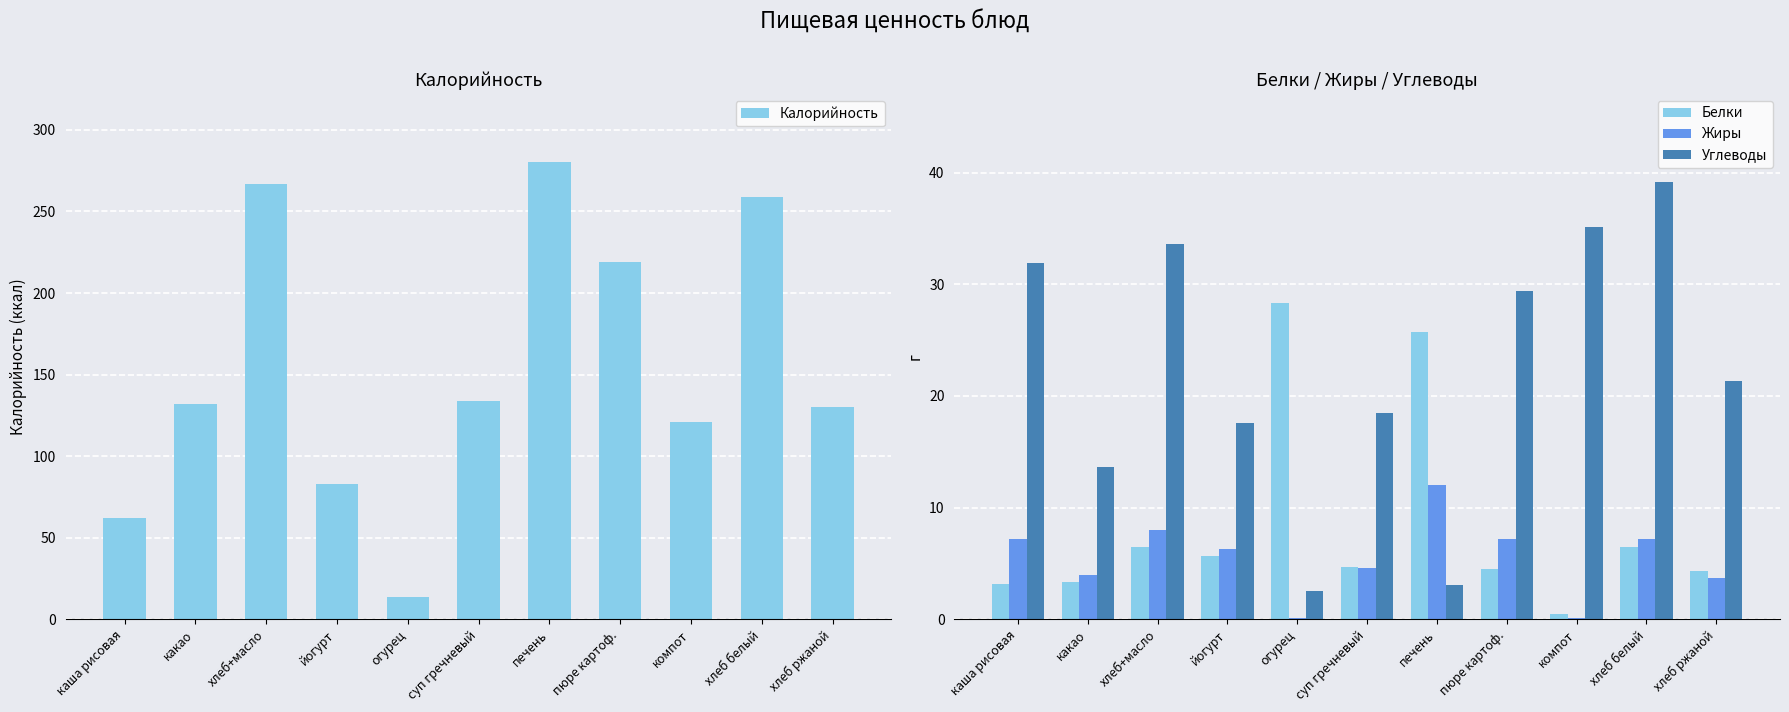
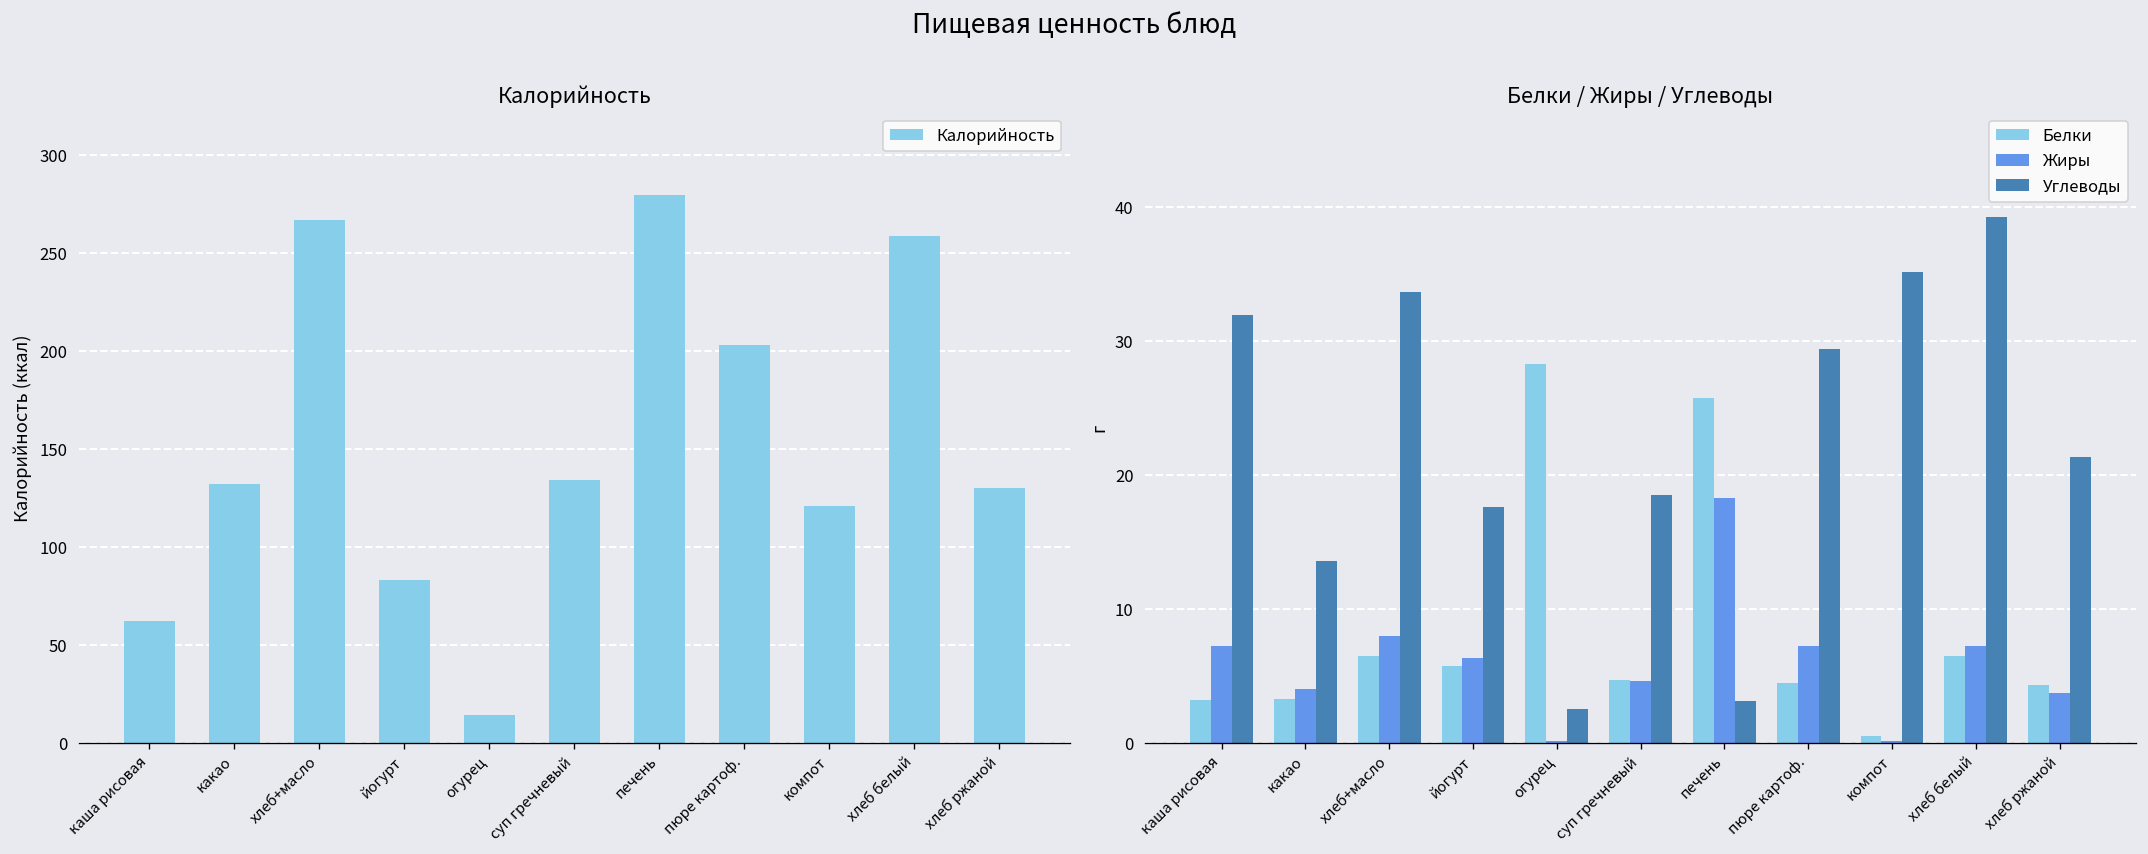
Калорийность, пюре картоф.: 219 -> 203
Белки / Жиры / Углеводы, Жиры, печень: 12.0 -> 18.3
